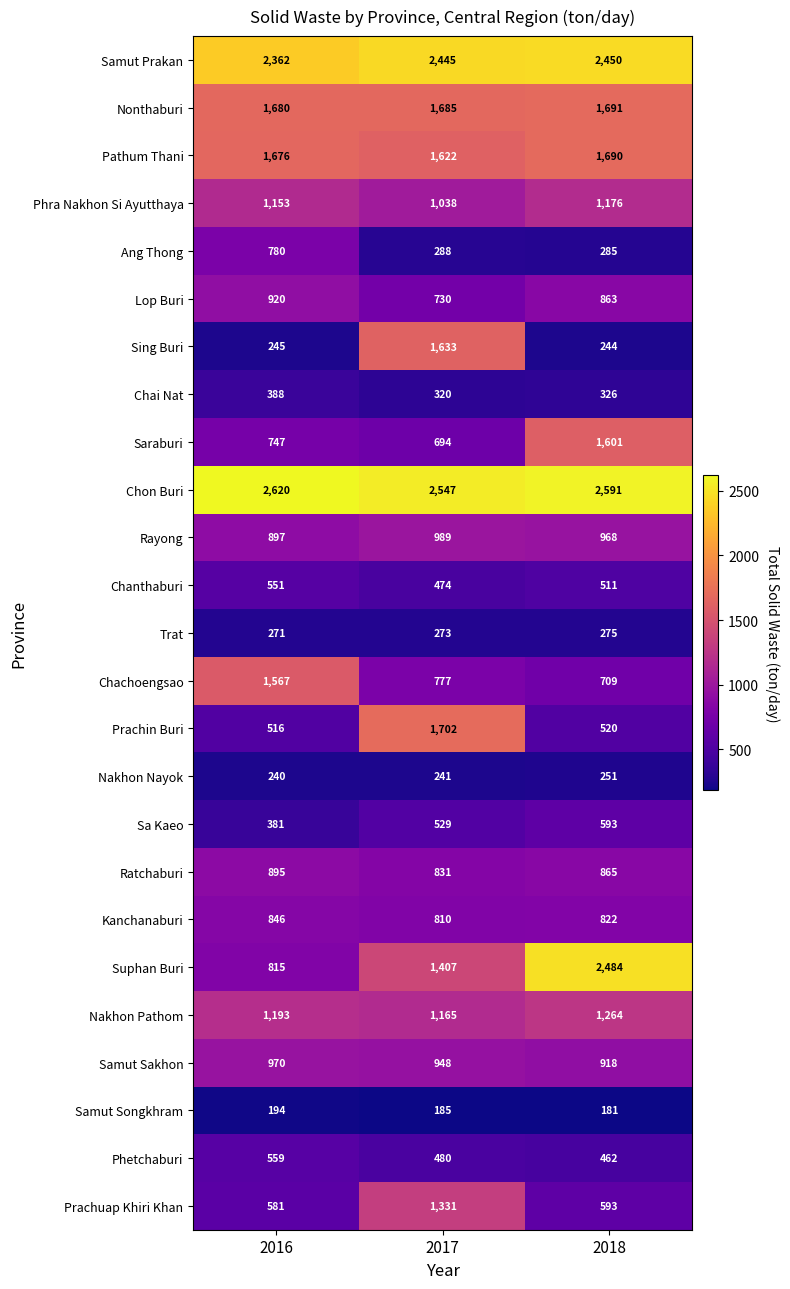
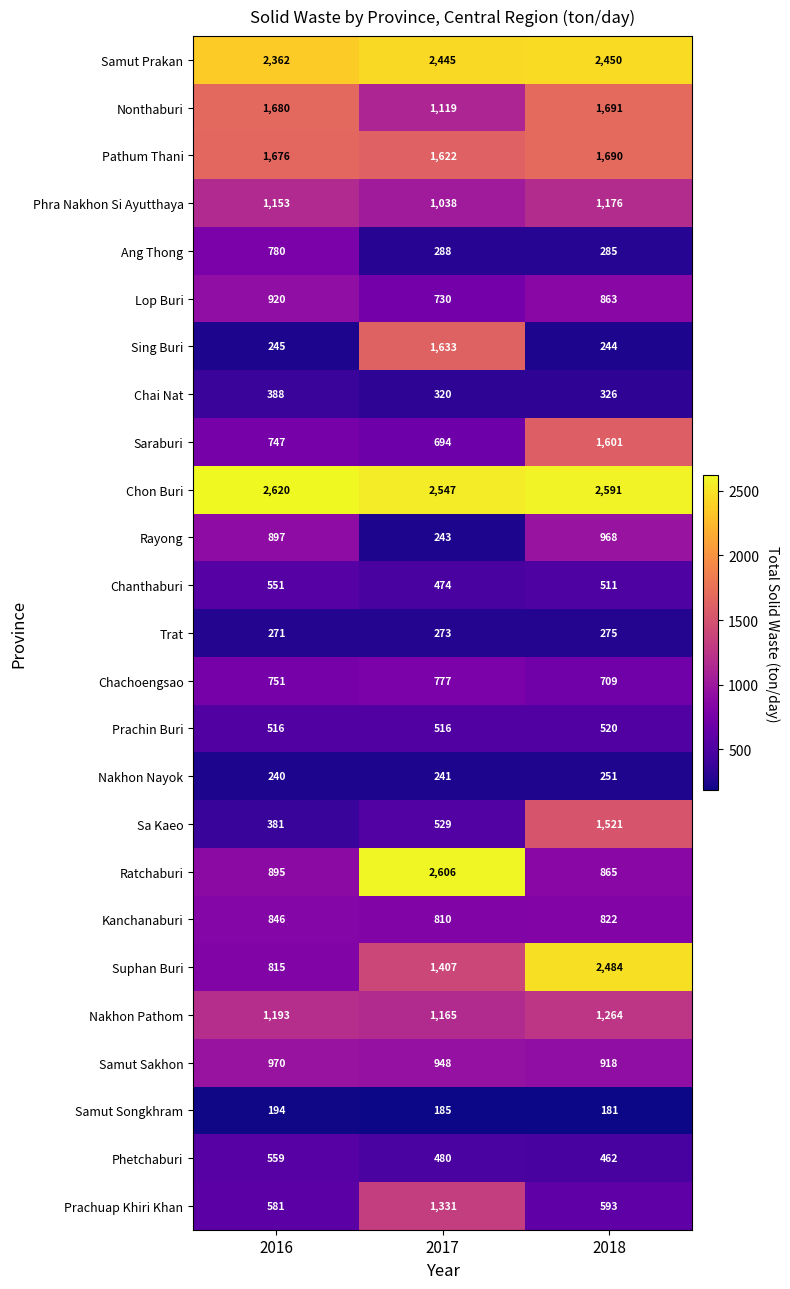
Nonthaburi, 2017: 1,685 -> 1,119
Rayong, 2017: 989 -> 243
Chachoengsao, 2016: 1,567 -> 751
Prachin Buri, 2017: 1,702 -> 516
Sa Kaeo, 2018: 593 -> 1,521
Ratchaburi, 2017: 831 -> 2,606
